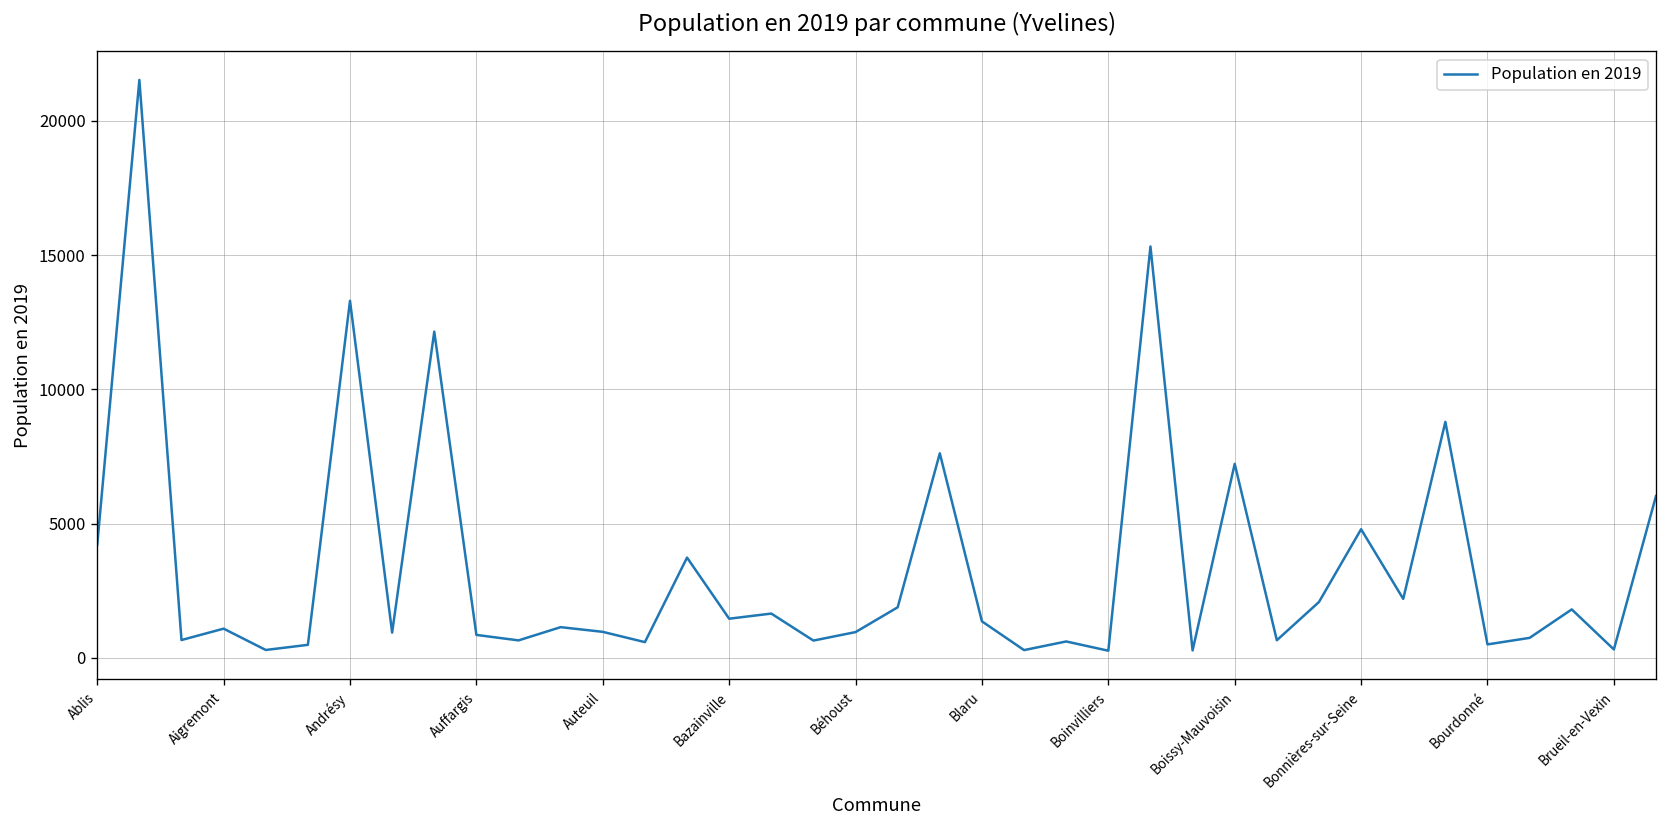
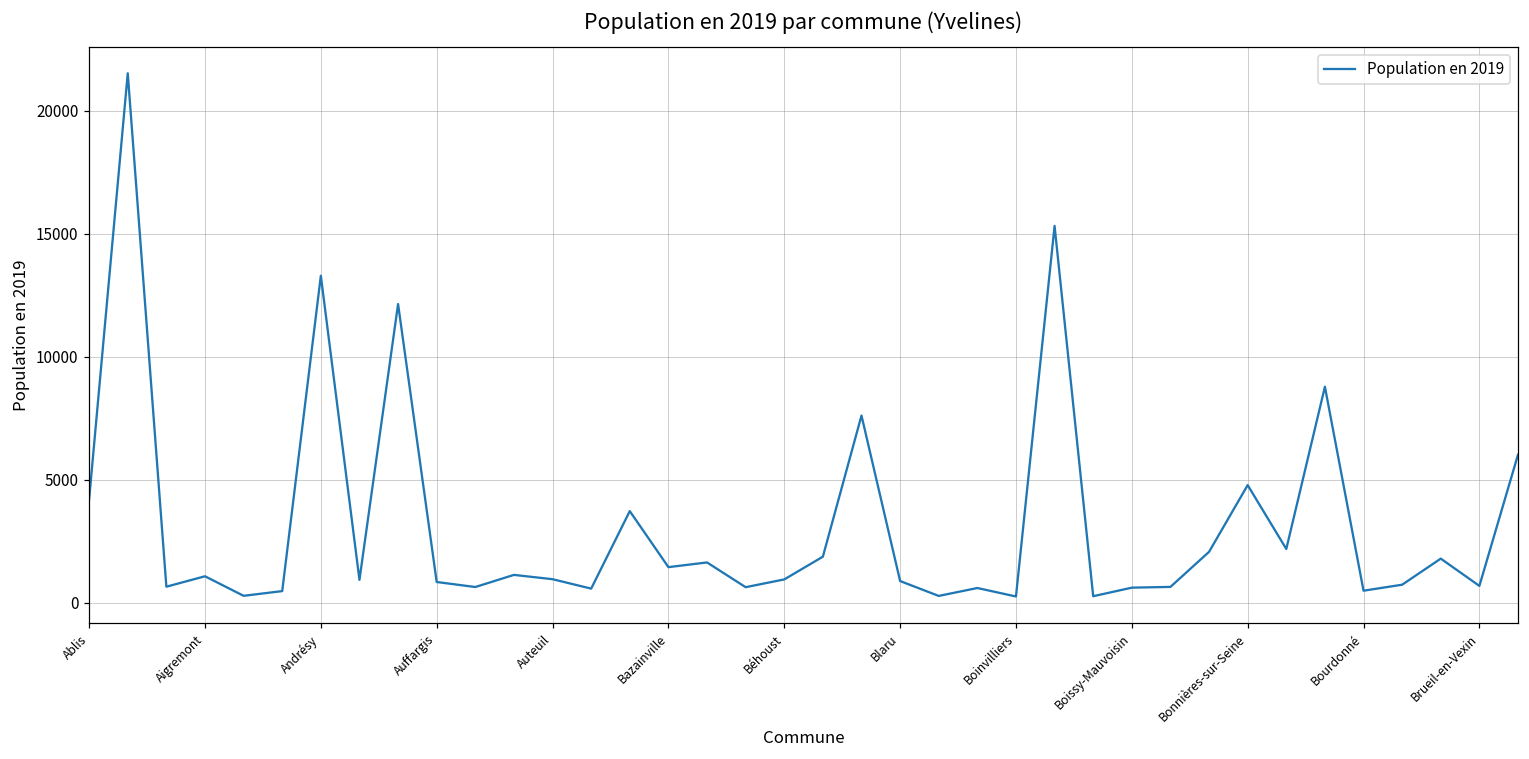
Blaru: 1400 -> 900
Boissy-Mauvoisin: 7200 -> 600
Brueil-en-Vexin: 300 -> 700
